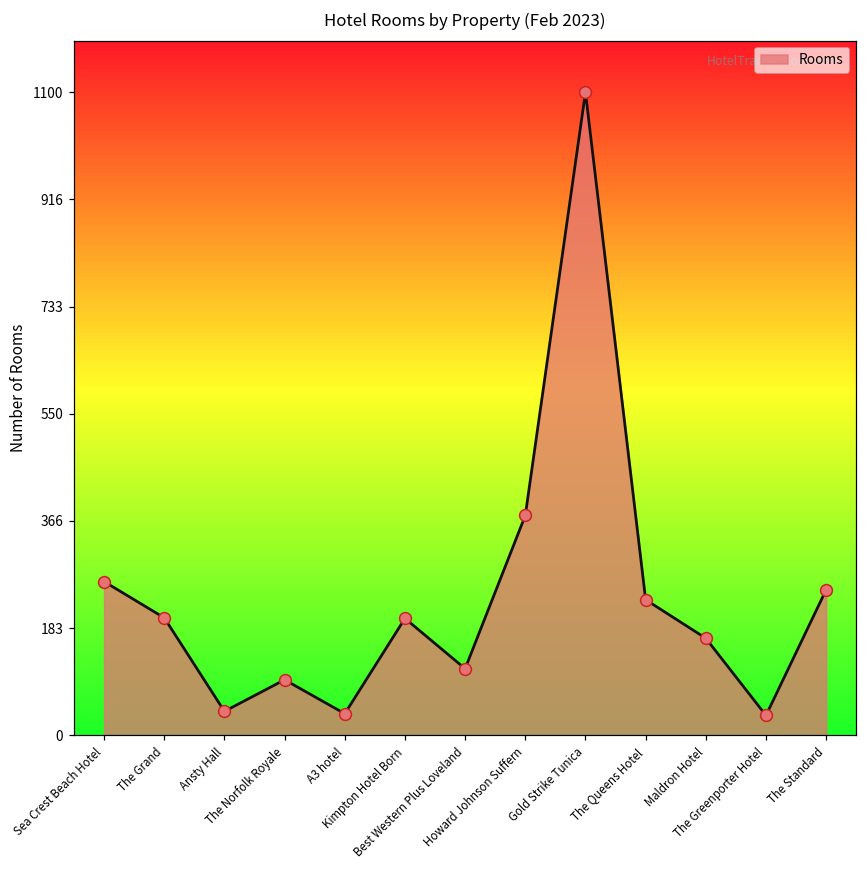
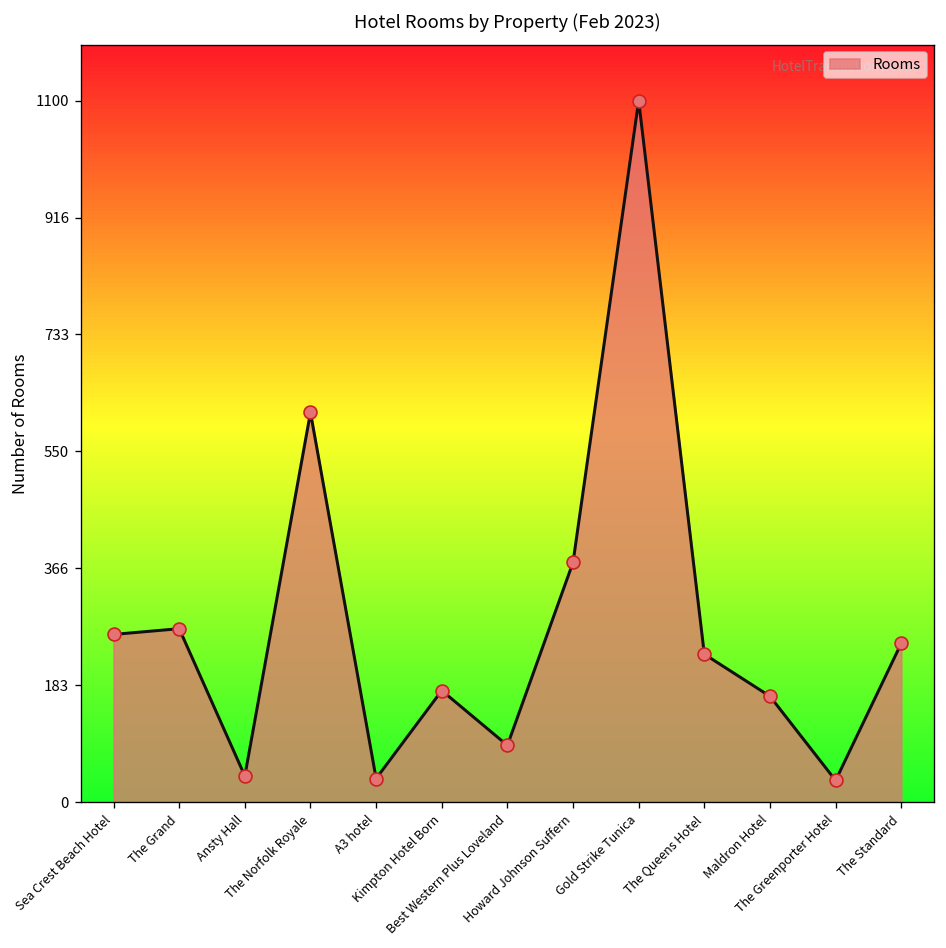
The Grand: 200 -> 270
The Norfolk Royale: 100 -> 610
Kimpton Hotel Born: 200 -> 180
Best Western Plus Loveland: 110 -> 90
